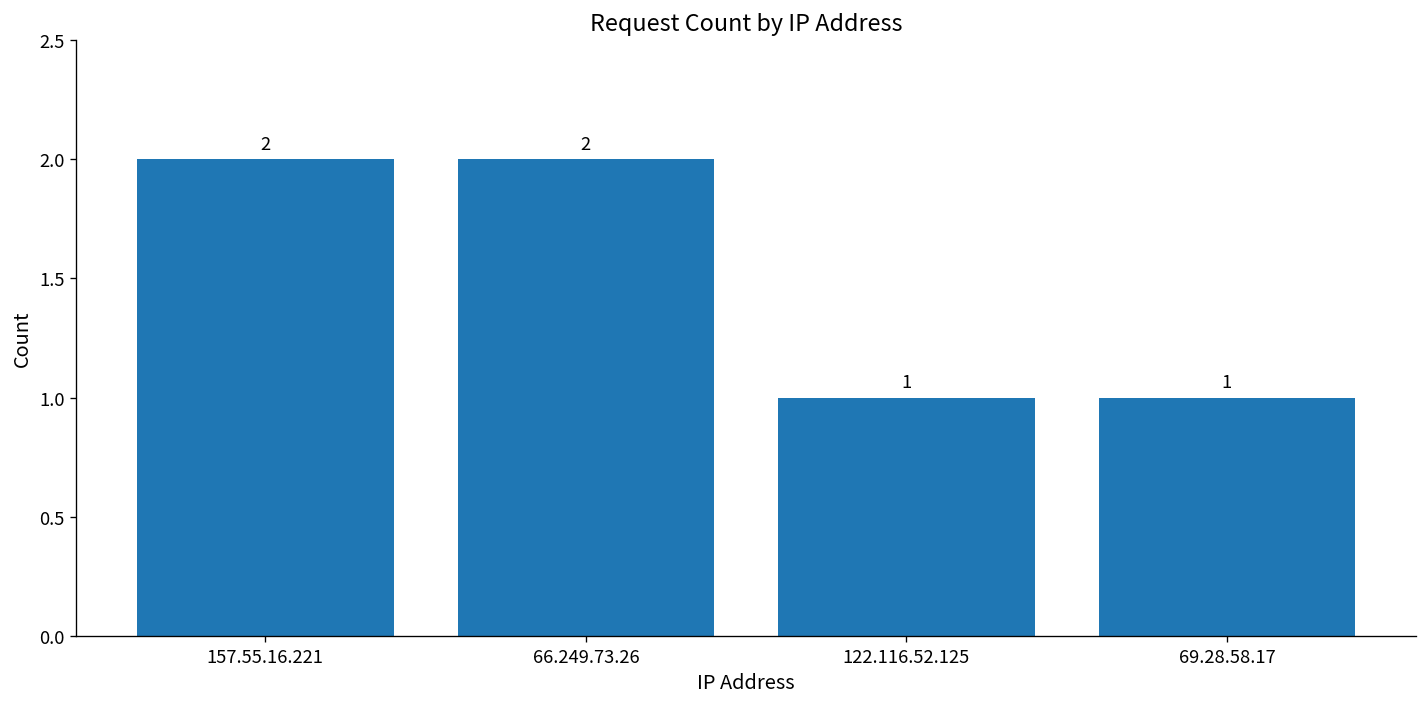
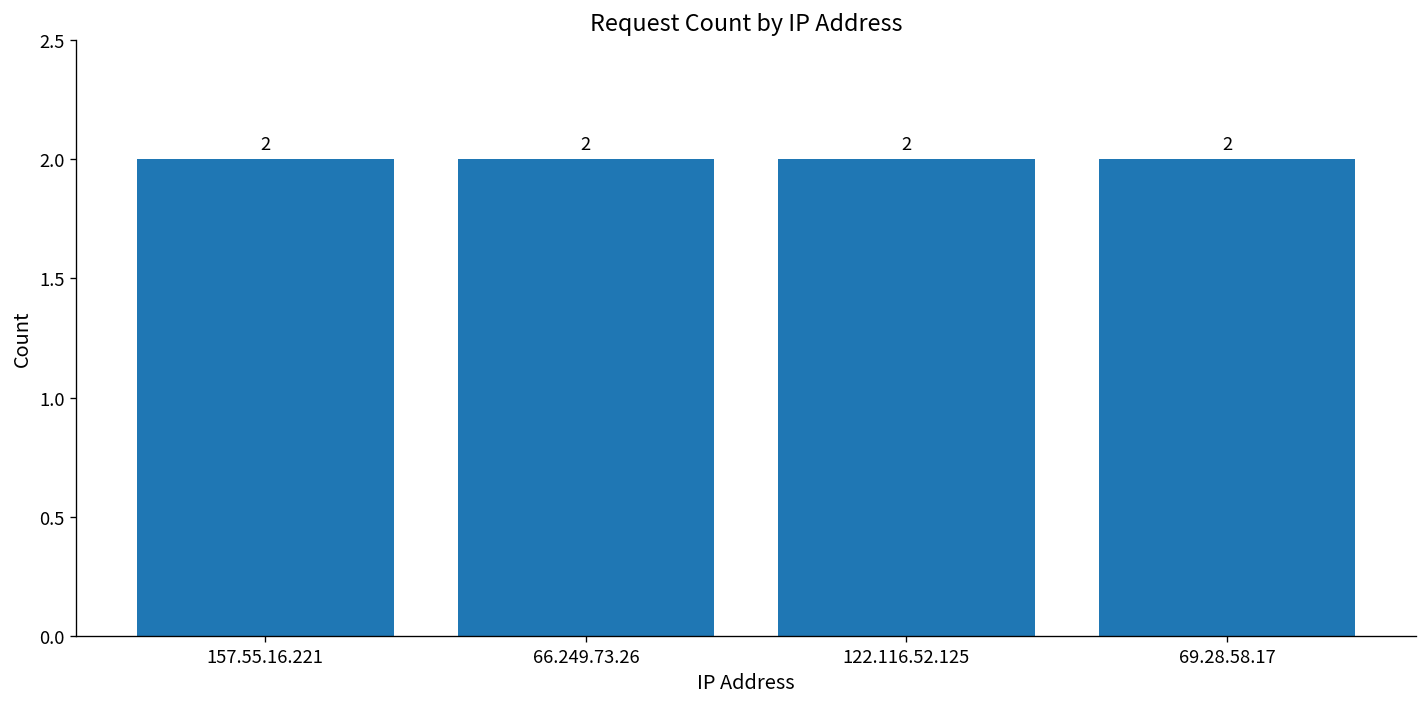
122.116.52.125: 1 -> 2
69.28.58.17: 1 -> 2
